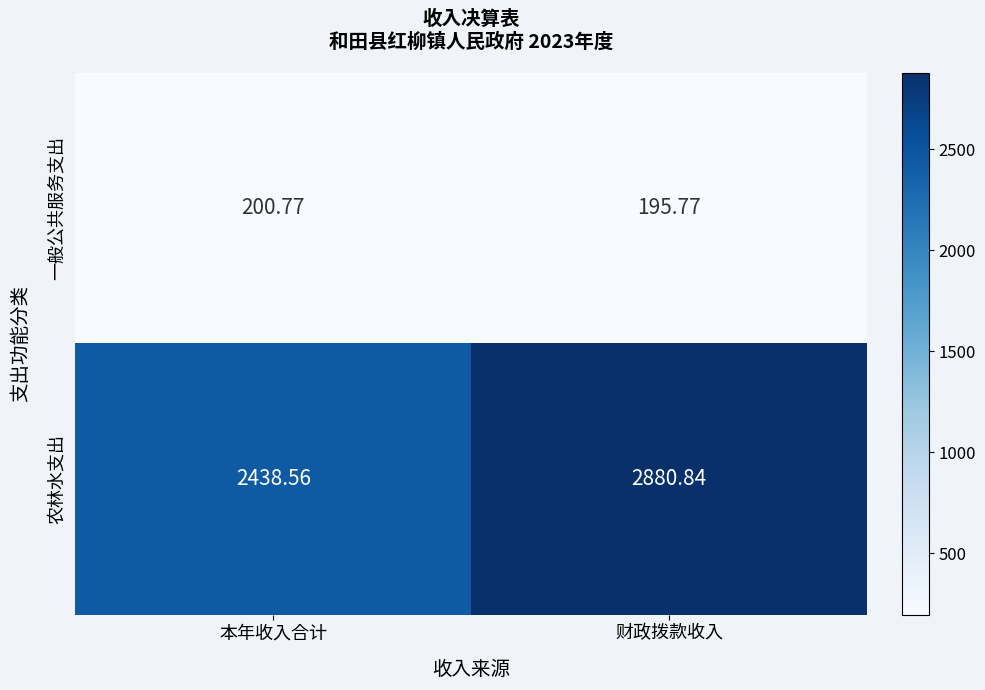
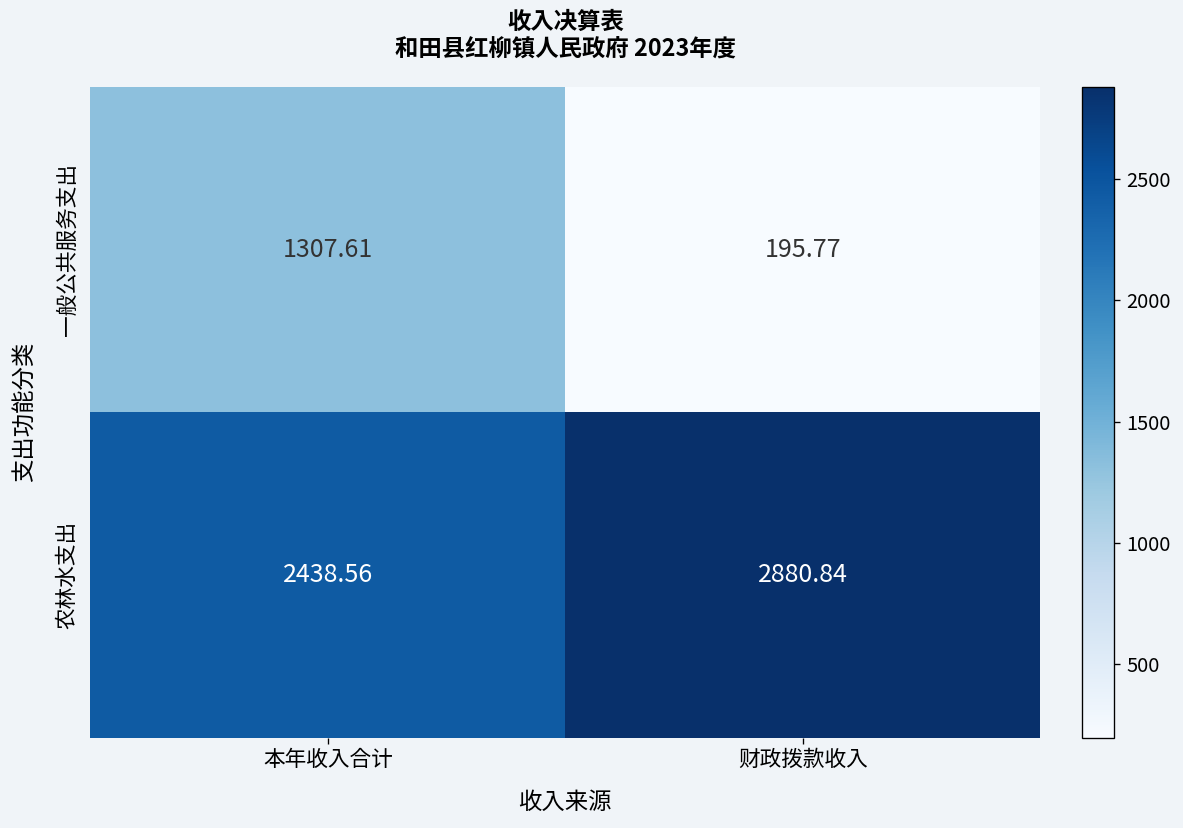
一般公共服务支出, 本年收入合计: 200.77 -> 1307.61
